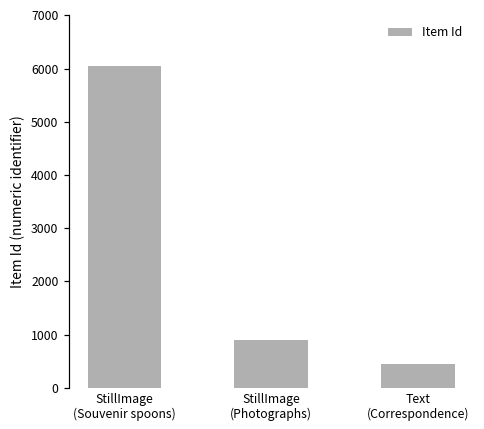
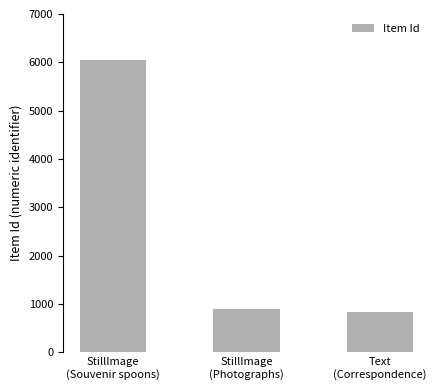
Text (Correspondence): 500 -> 800
